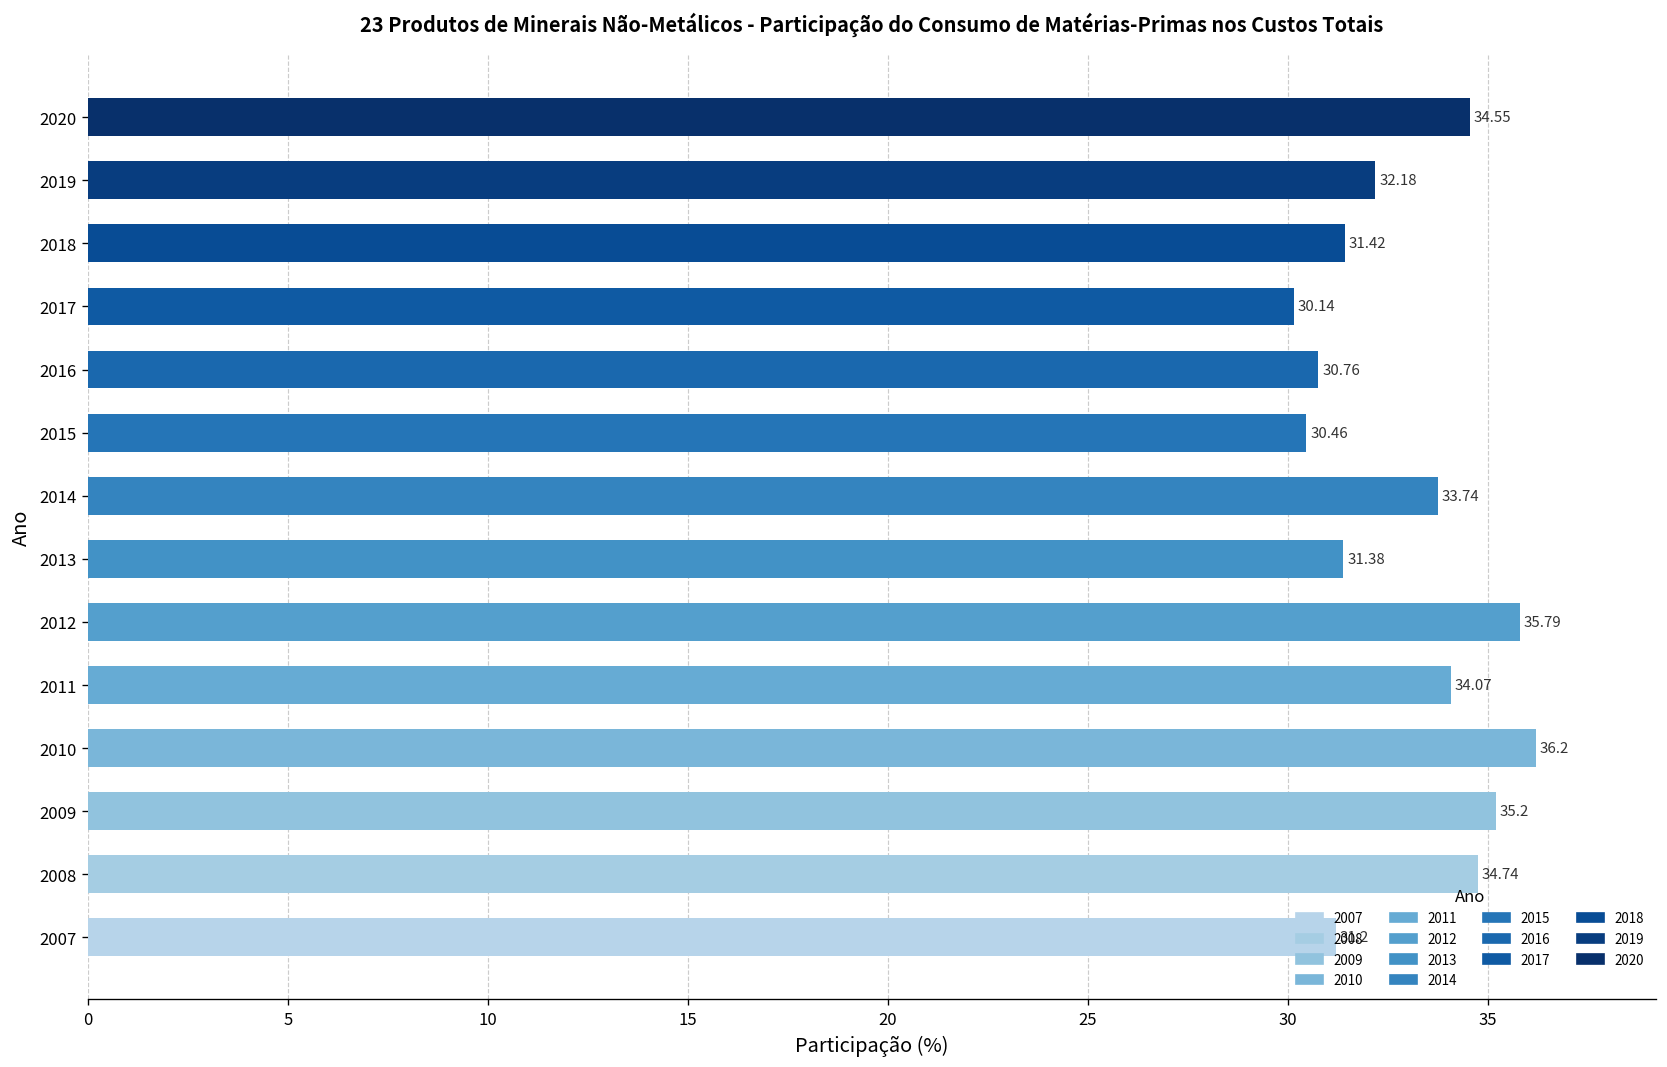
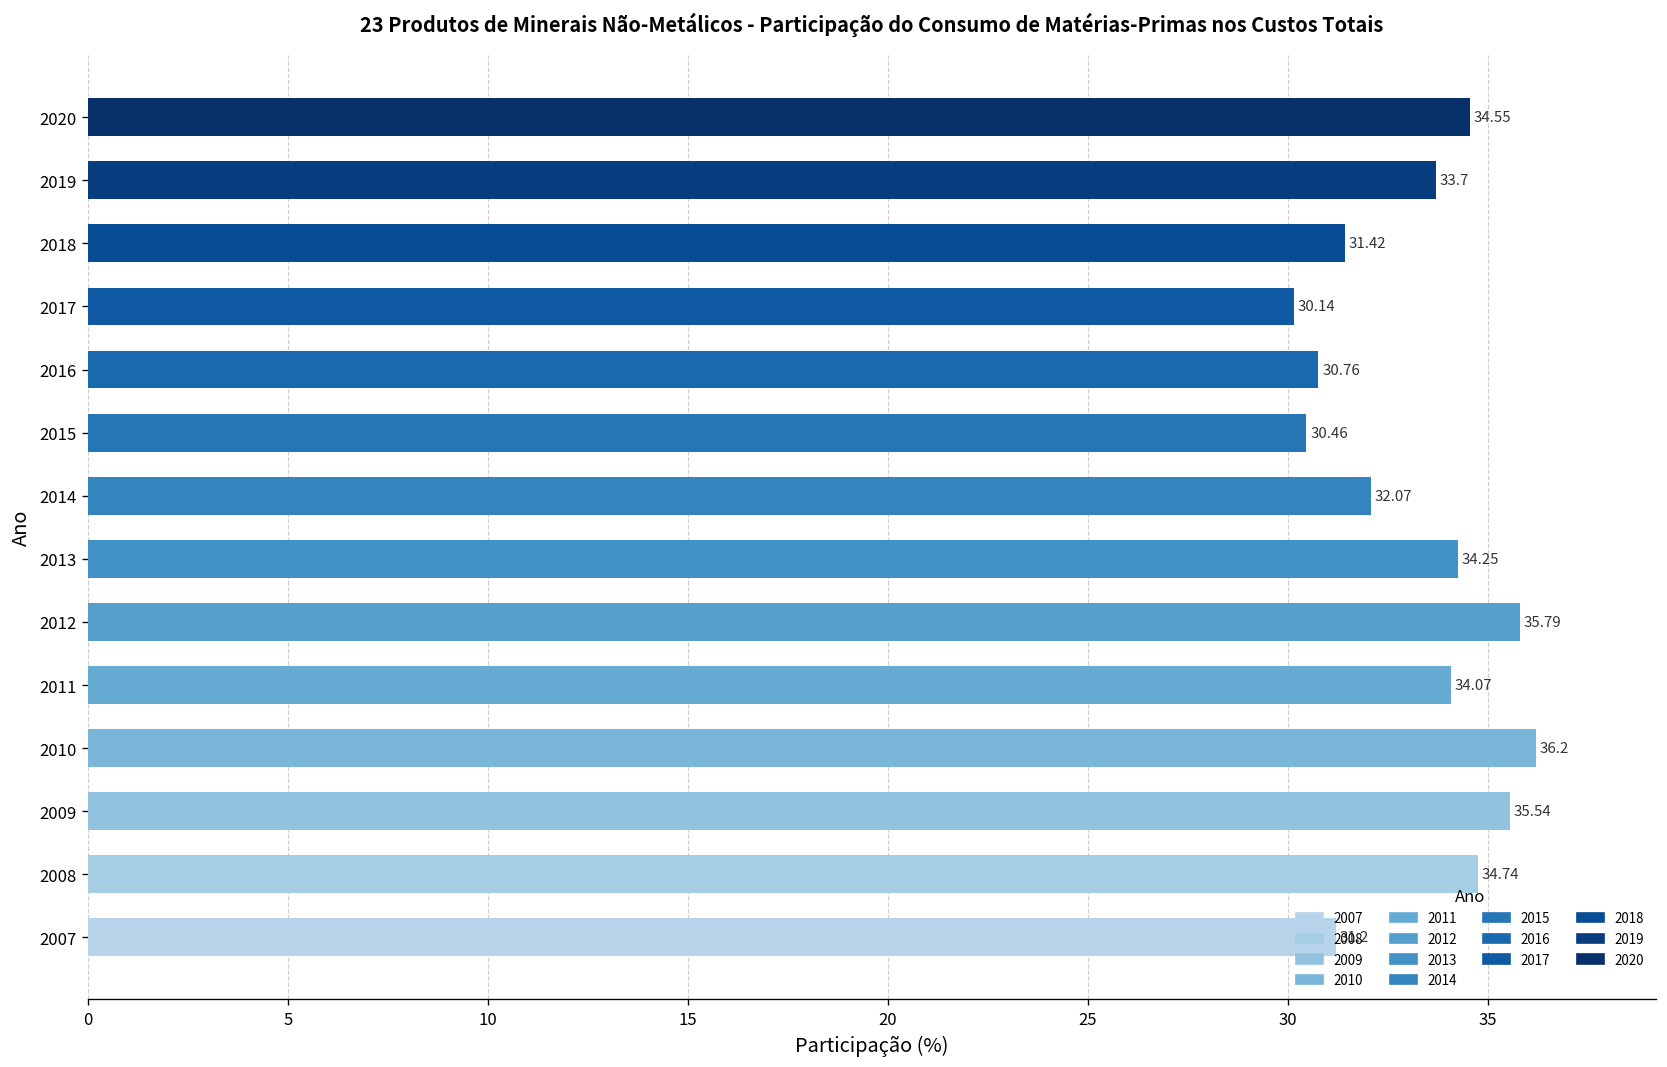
2019: 32.18 -> 33.7
2014: 33.74 -> 32.07
2013: 31.38 -> 34.25
2009: 35.2 -> 35.54
